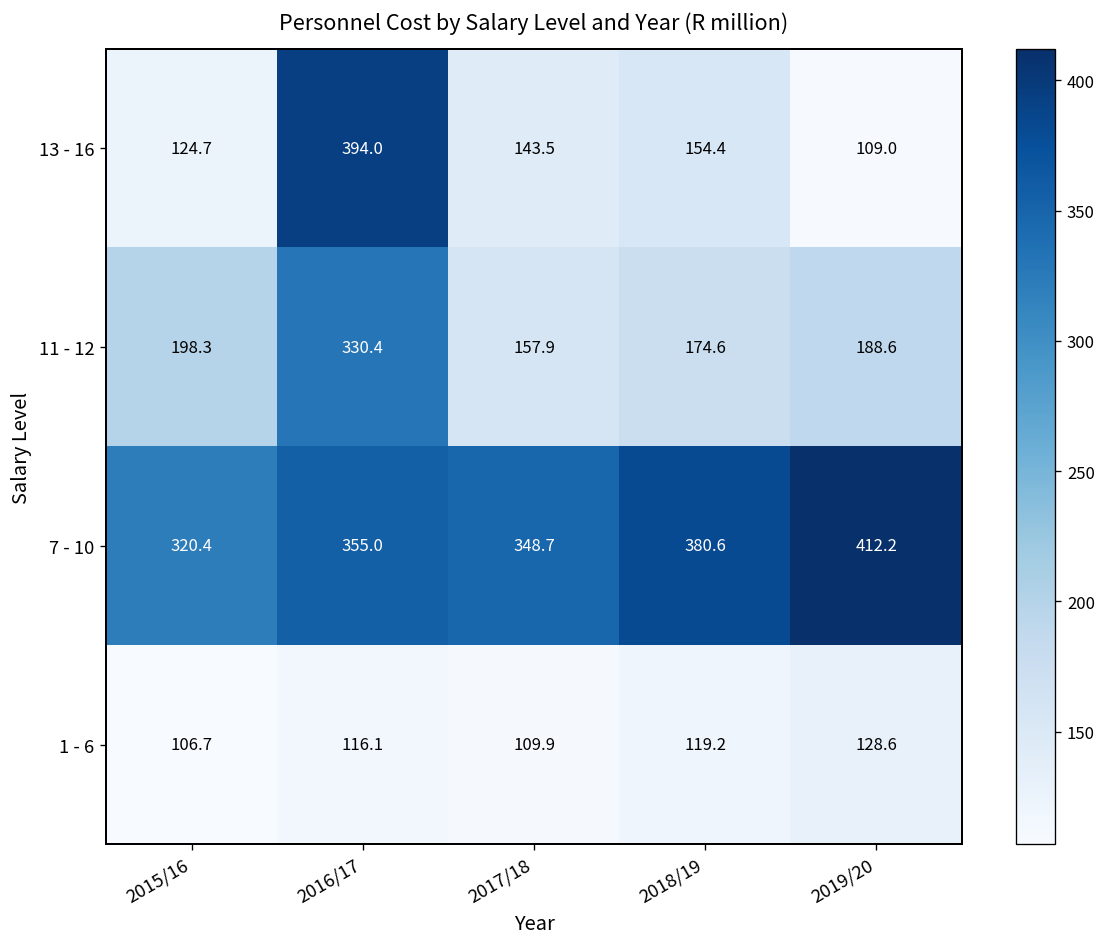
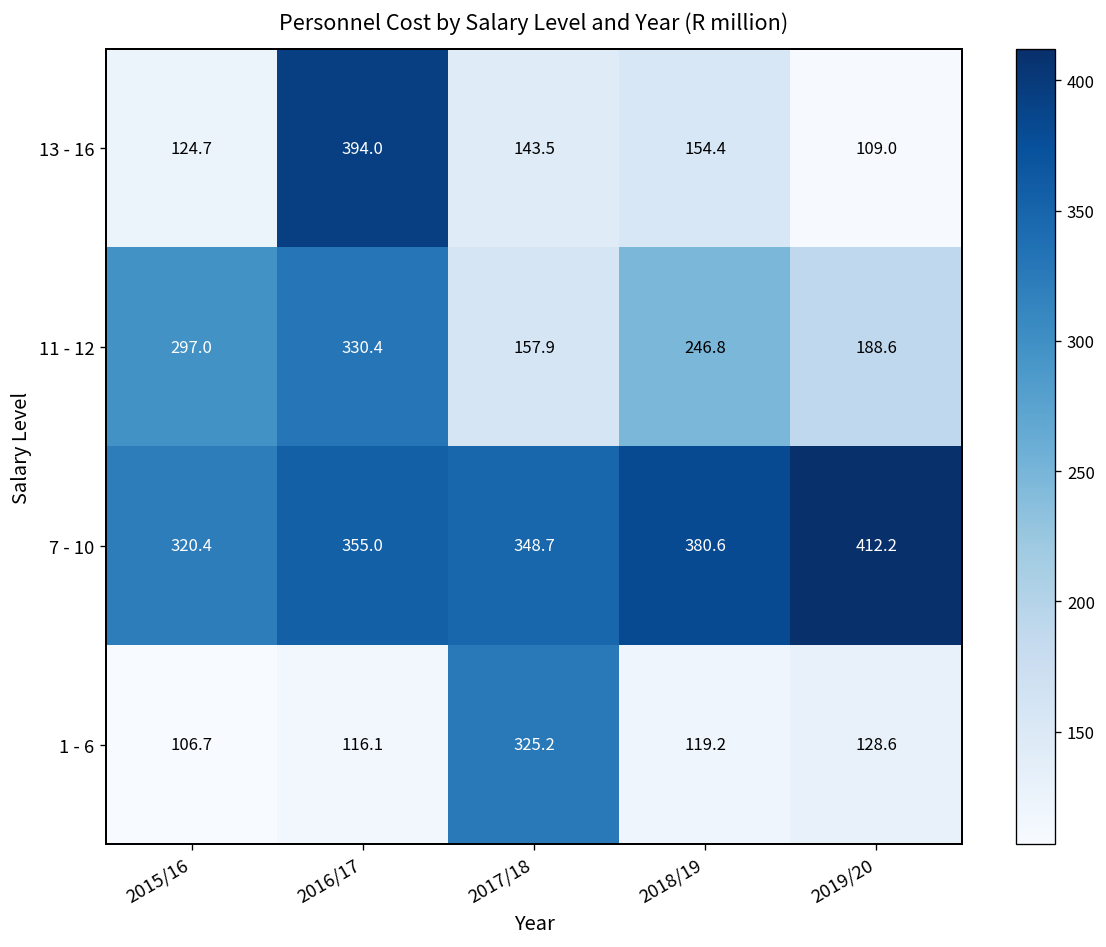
11 - 12, 2015/16: 198.3 -> 297.0
11 - 12, 2018/19: 174.6 -> 246.8
1 - 6, 2017/18: 109.9 -> 325.2
